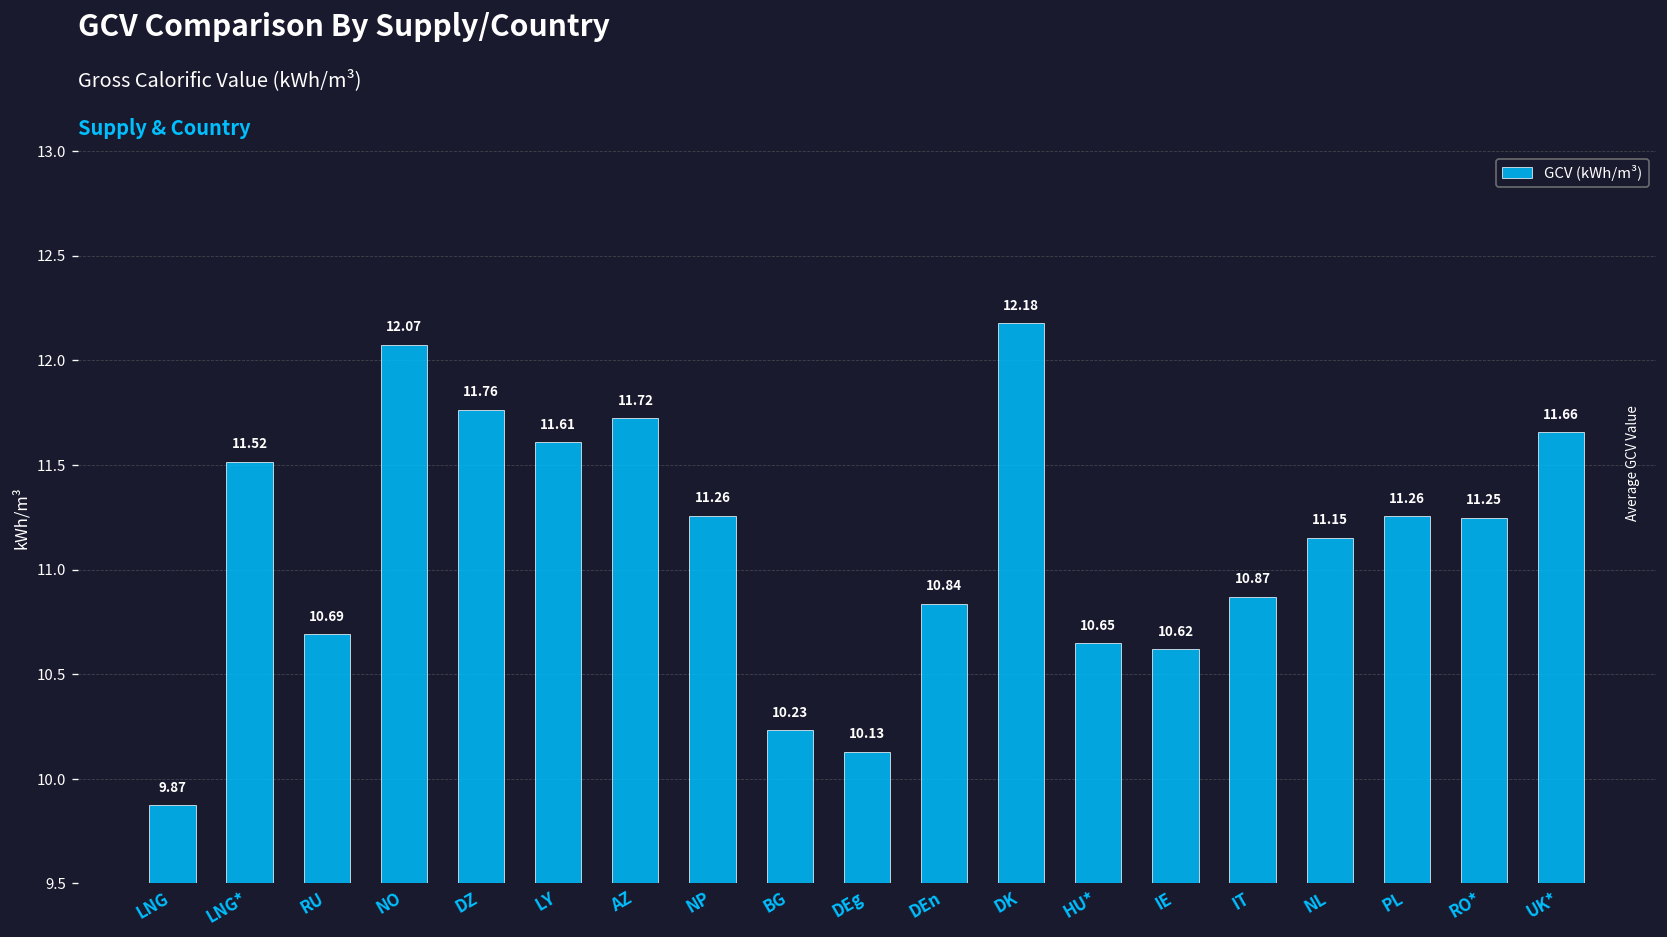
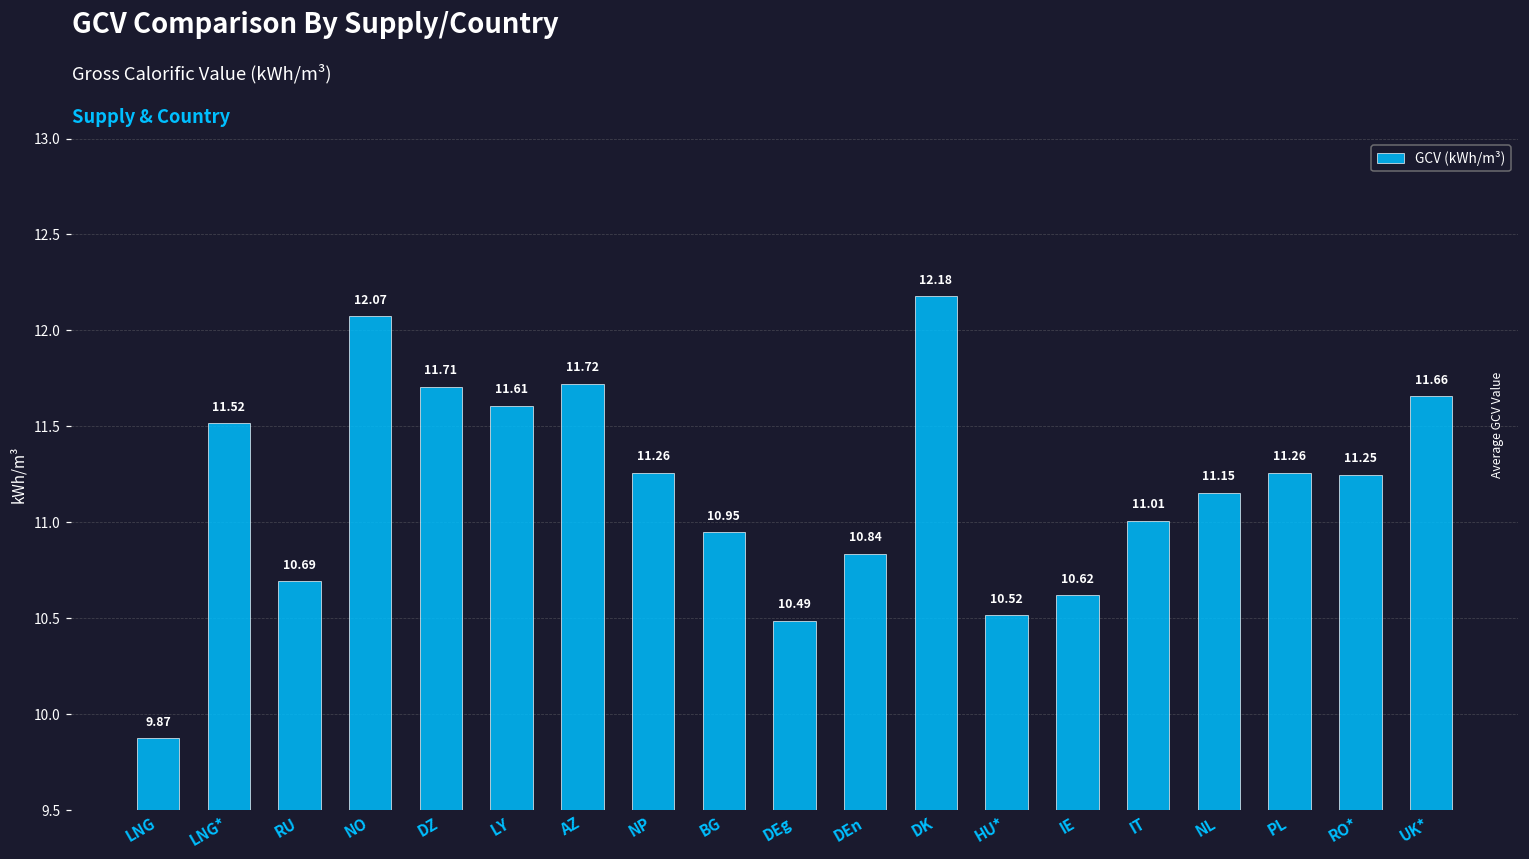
DZ: 11.76 -> 11.71
BG: 10.23 -> 10.95
DEg: 10.13 -> 10.49
HU*: 10.65 -> 10.52
IT: 10.87 -> 11.01
